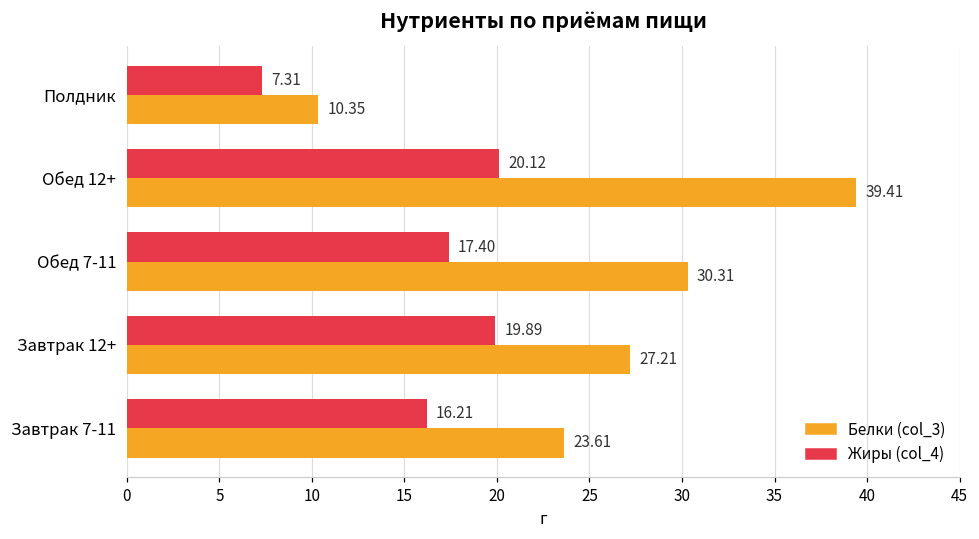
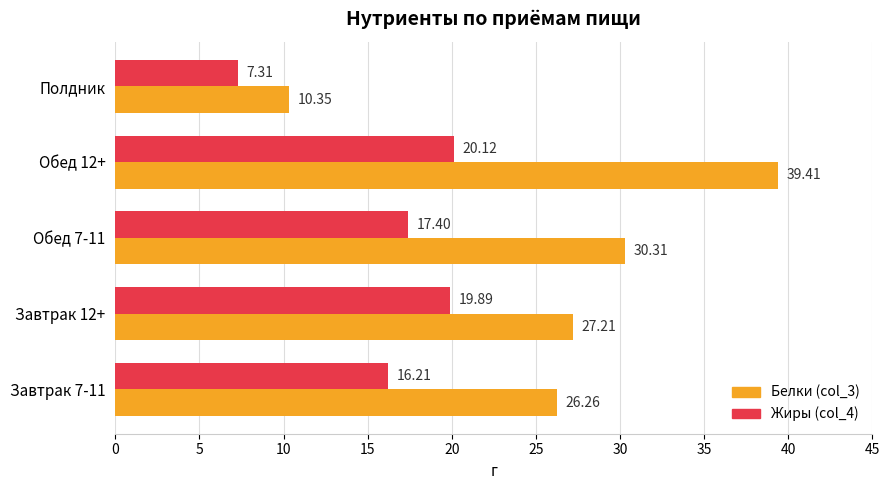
Белки (col_3), Завтрак 7-11: 23.61 -> 26.26
